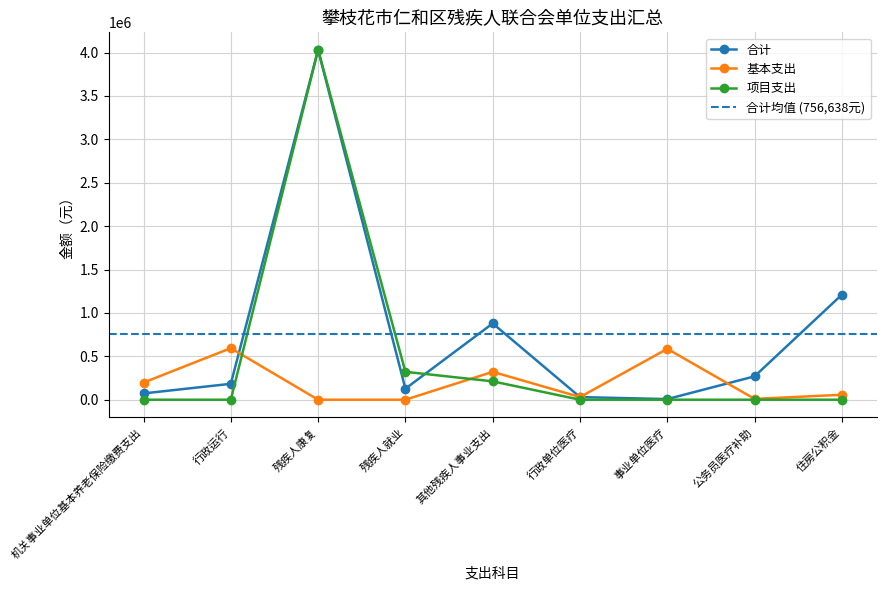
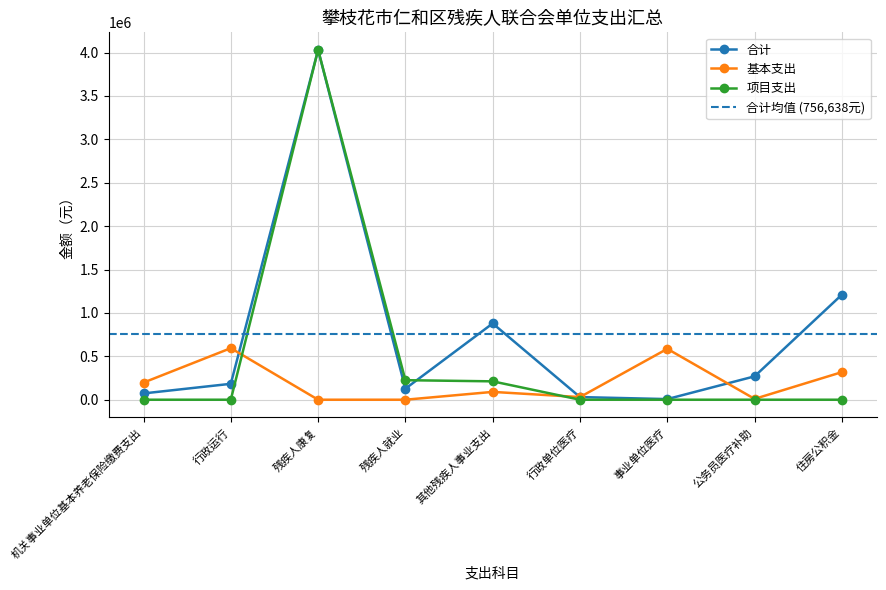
项目支出, 残疾人就业: 300000 -> 200000
基本支出, 其他残疾人事业支出: 300000 -> 100000
基本支出, 住房公积金: 100000 -> 300000
